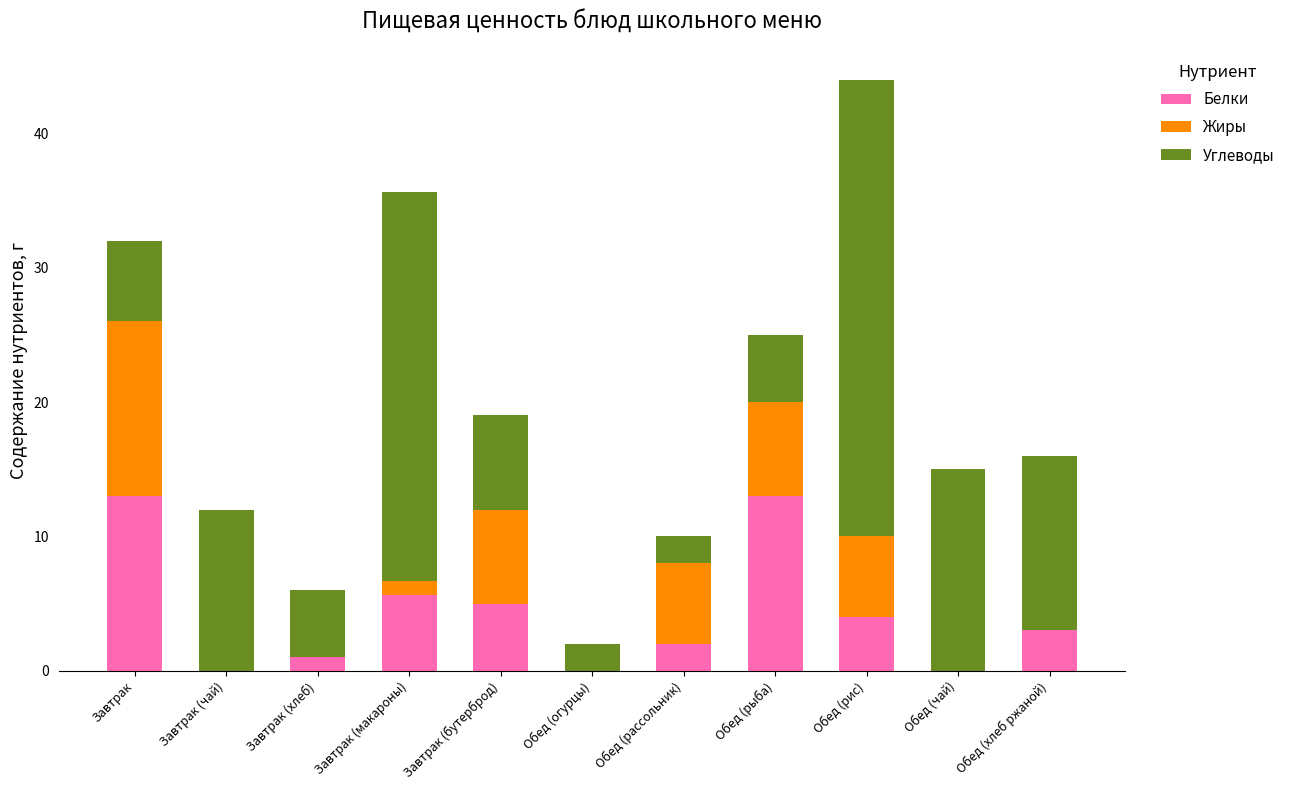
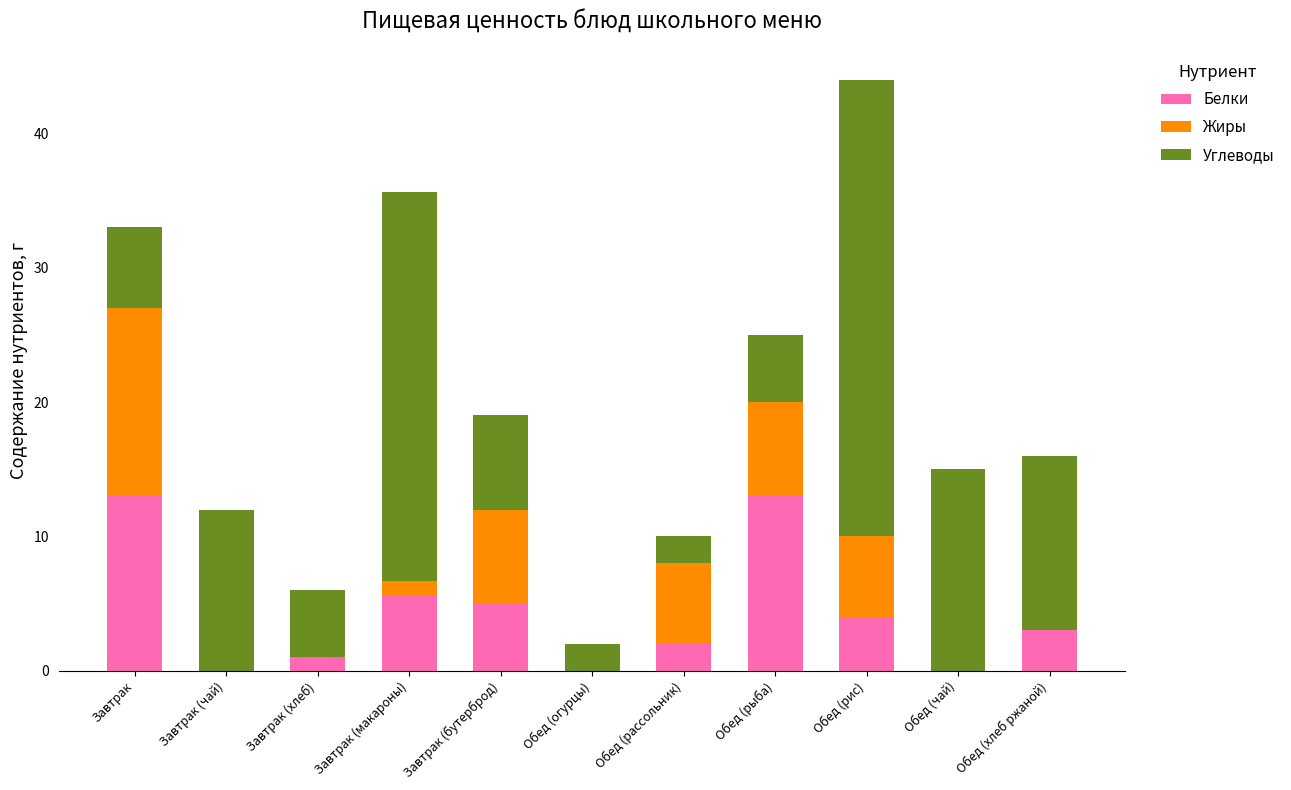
Жиры, Завтрак: 13 -> 14
